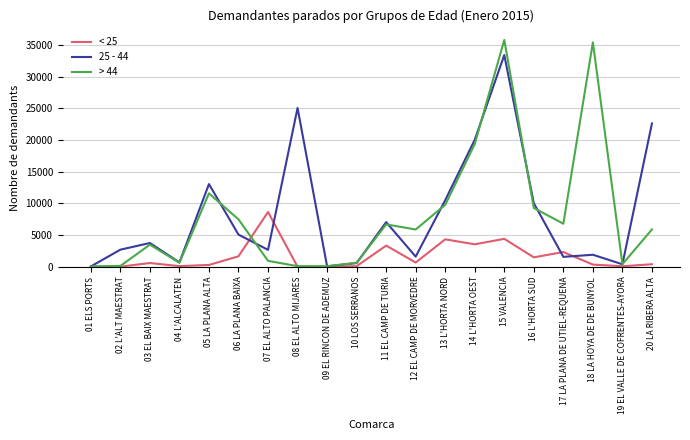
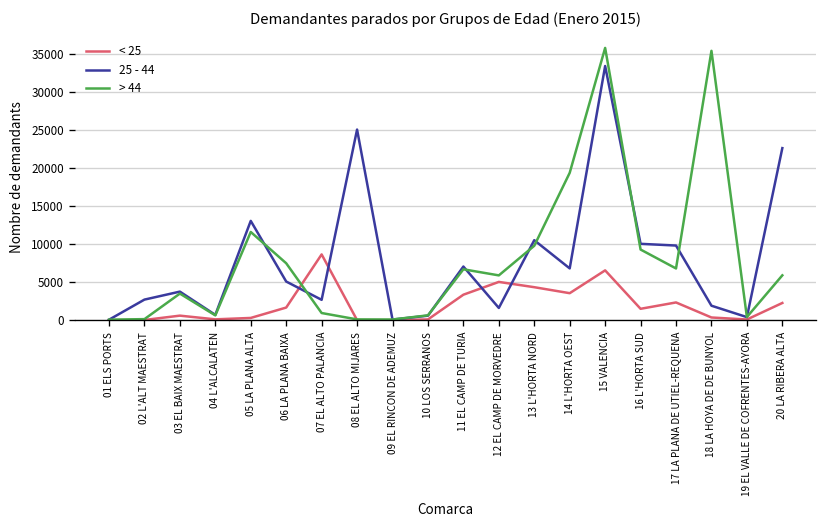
< 25, 12 EL CAMP DE MORVEDRE: 1000 -> 5000
25 - 44, 14 L'HORTA OEST: 20000 -> 7000
< 25, 15 VALENCIA: 4000 -> 7000
25 - 44, 17 LA PLANA DE UTIEL-REQUENA: 2000 -> 10000
< 25, 20 LA RIBERA ALTA: 0 -> 2000
